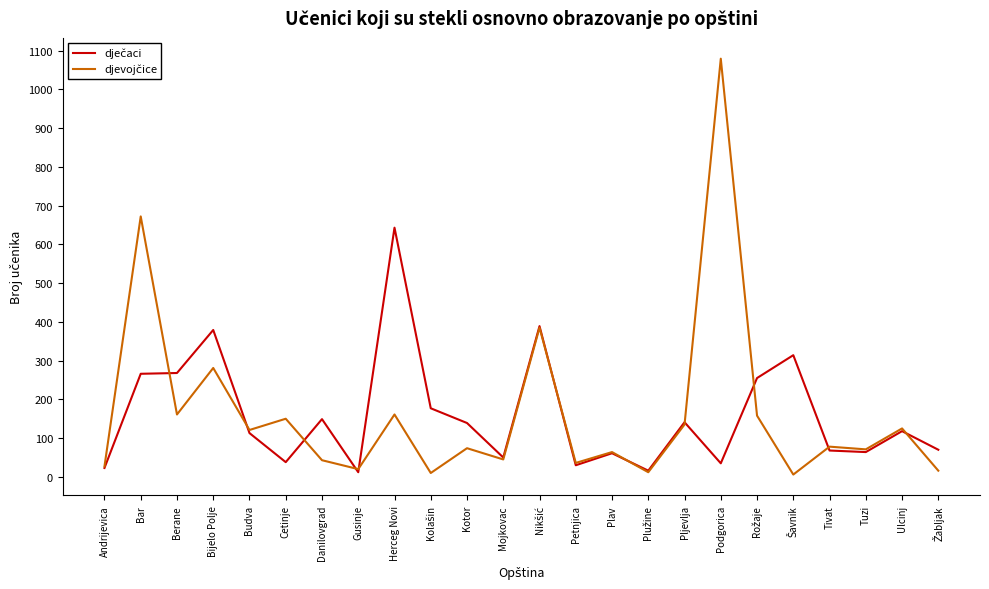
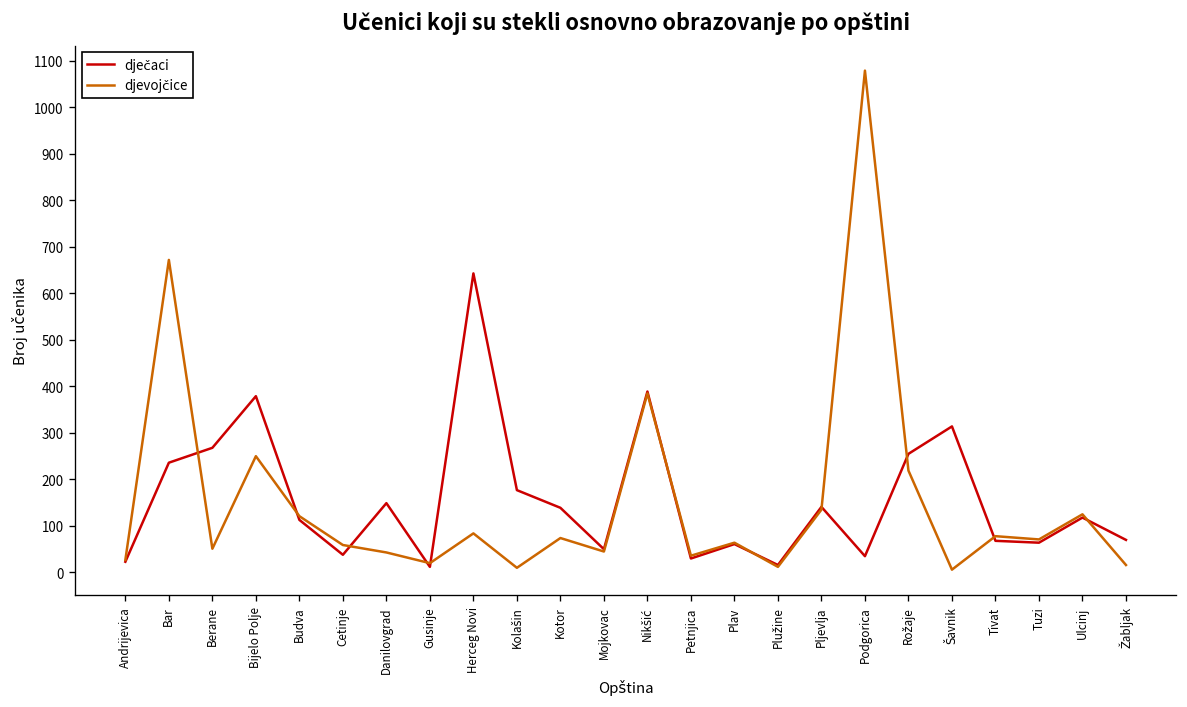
dječaci, Bar: 270 -> 240
djevojčice, Berane: 160 -> 50
djevojčice, Bijelo Polje: 280 -> 250
djevojčice, Cetinje: 150 -> 60
djevojčice, Herceg Novi: 160 -> 80
djevojčice, Rožaje: 160 -> 220
